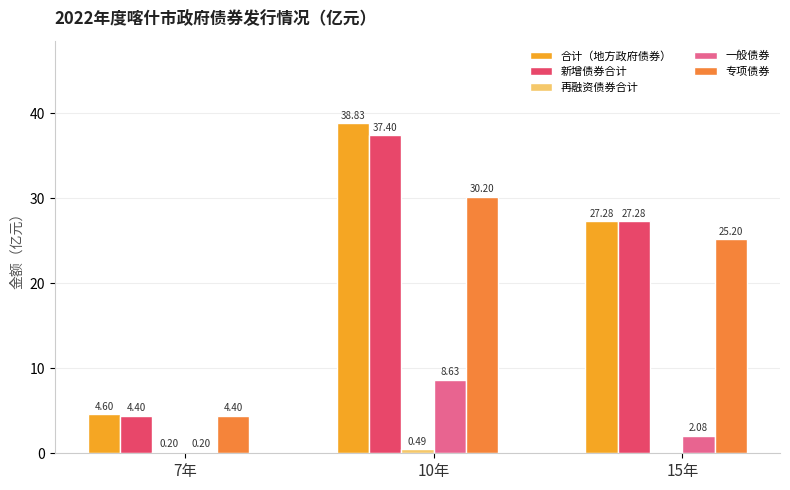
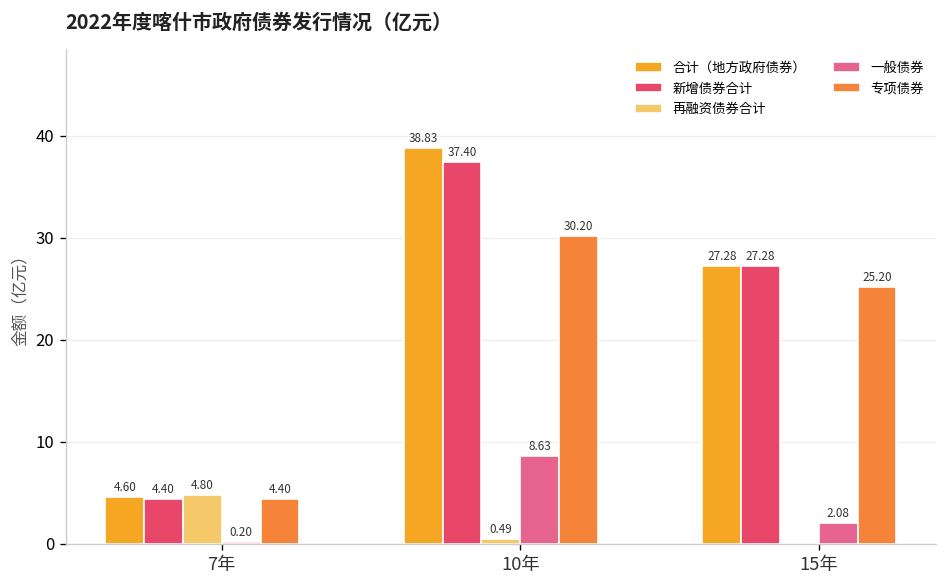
再融资债券合计, 7年: 0.20 -> 4.80
